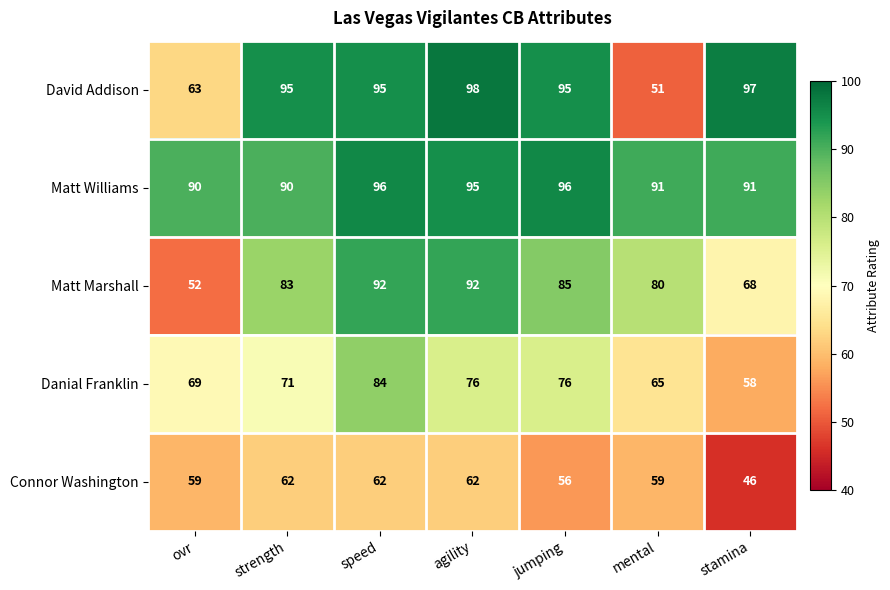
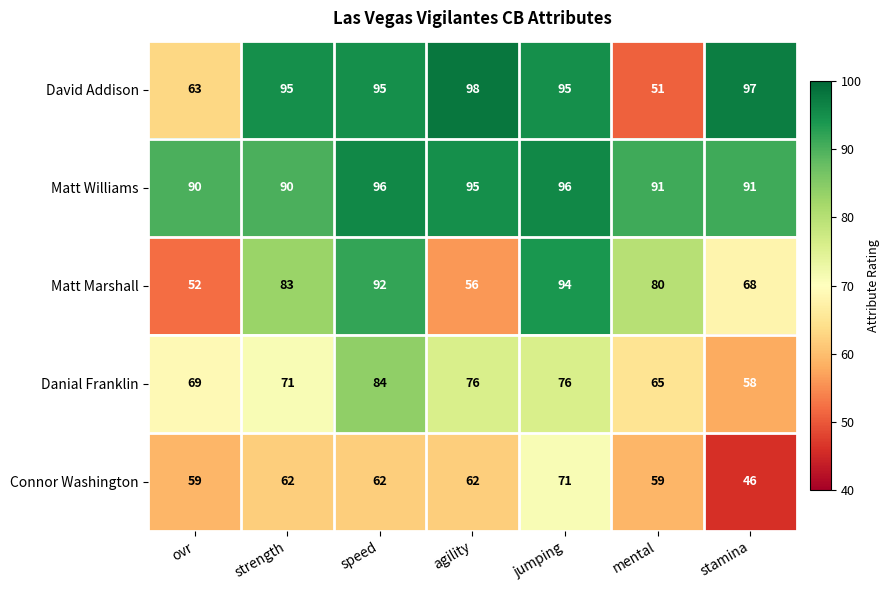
Matt Marshall, agility: 92 -> 56
Matt Marshall, jumping: 85 -> 94
Connor Washington, jumping: 56 -> 71
